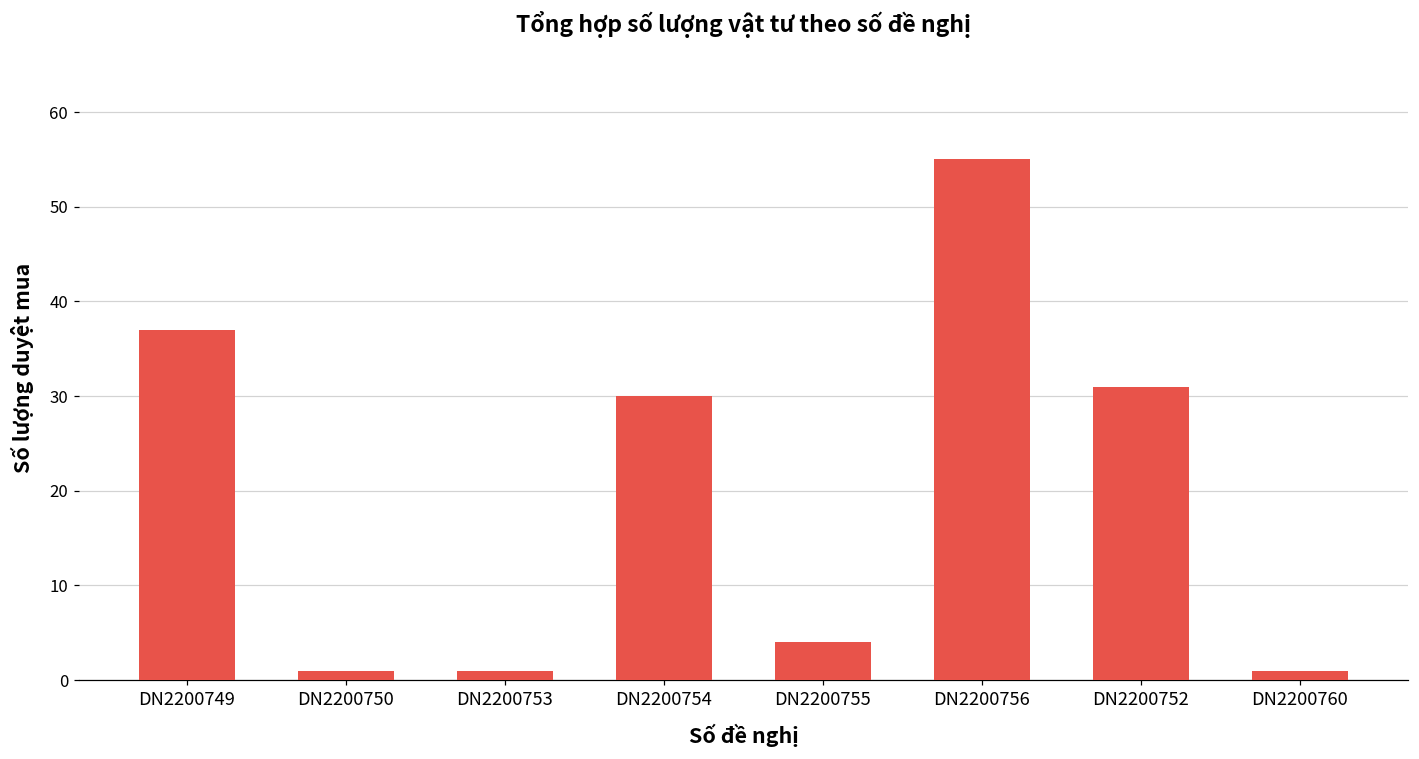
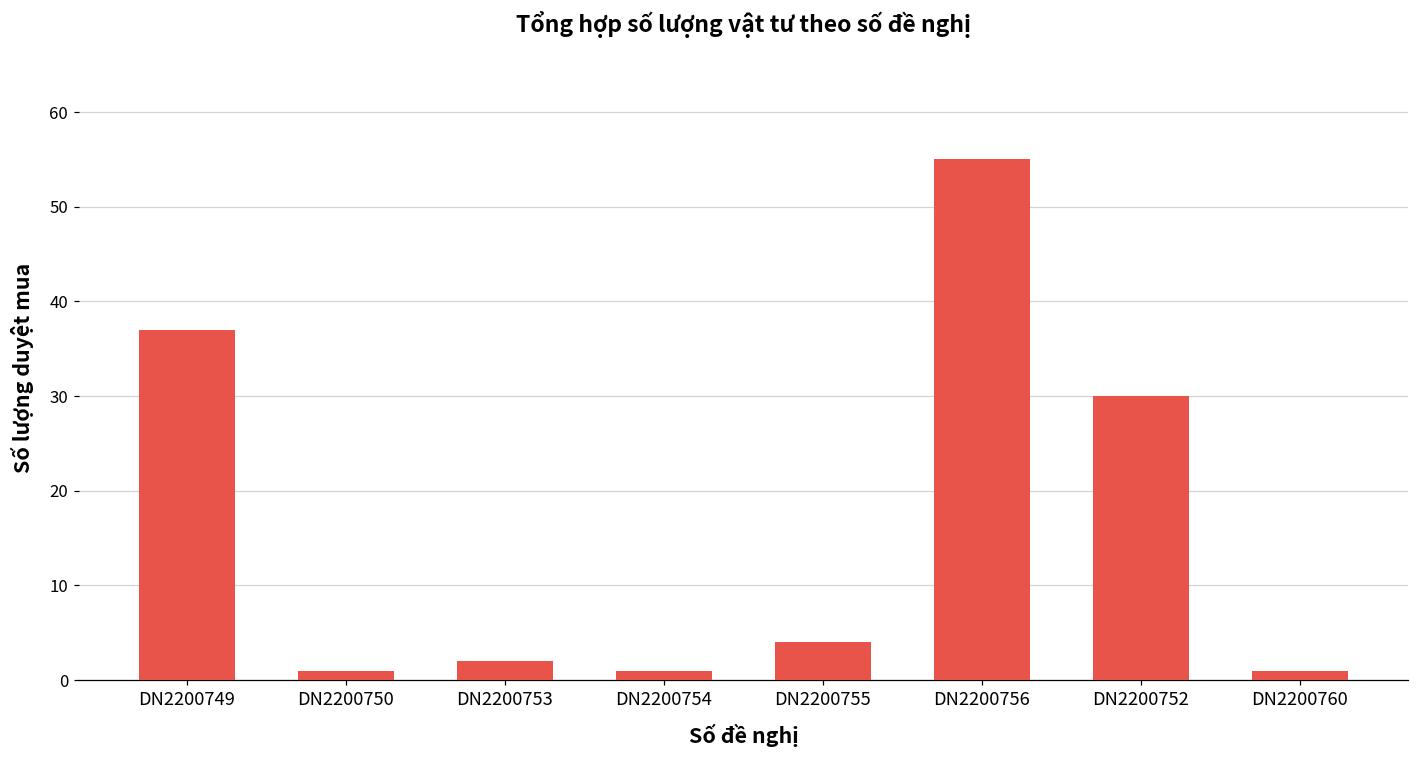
DN2200753: 1 -> 2
DN2200754: 30 -> 1
DN2200752: 31 -> 30
